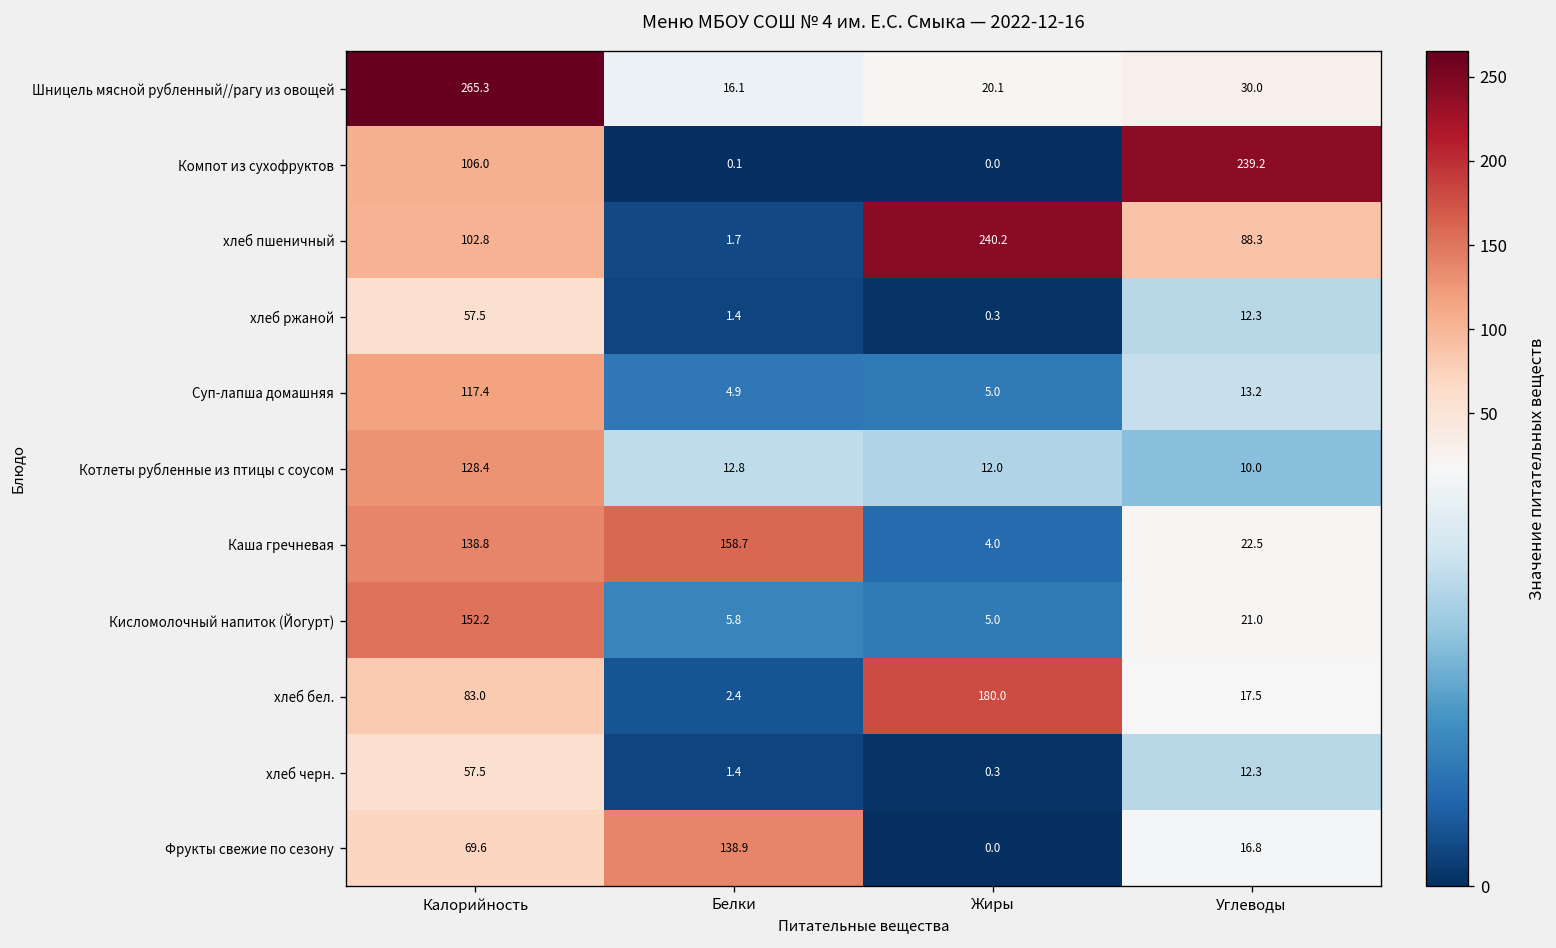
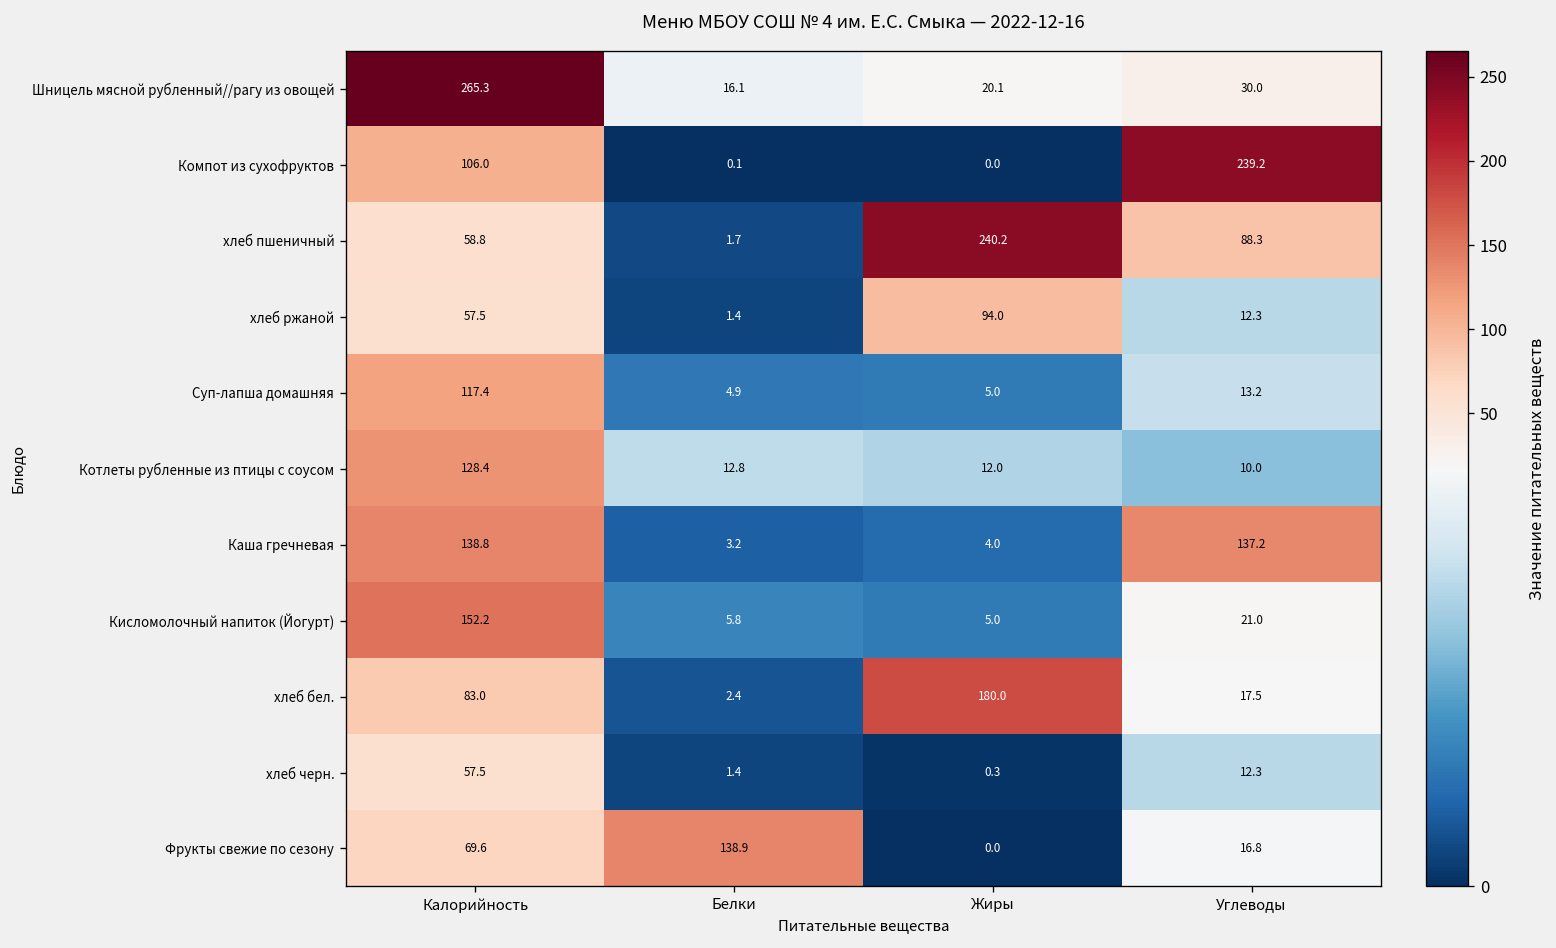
хлеб пшеничный, Калорийность: 102.8 -> 58.8
хлеб ржаной, Жиры: 0.3 -> 94.0
Каша гречневая, Белки: 158.7 -> 3.2
Каша гречневая, Углеводы: 22.5 -> 137.2
